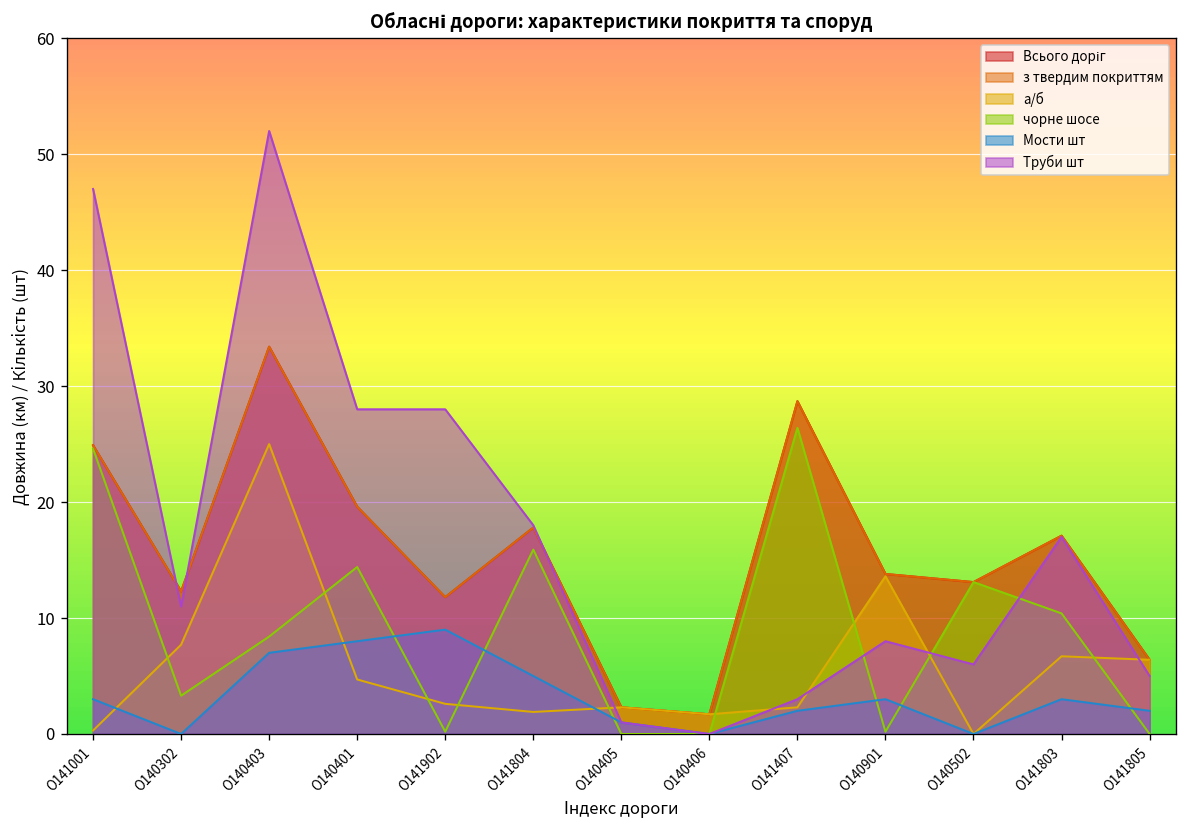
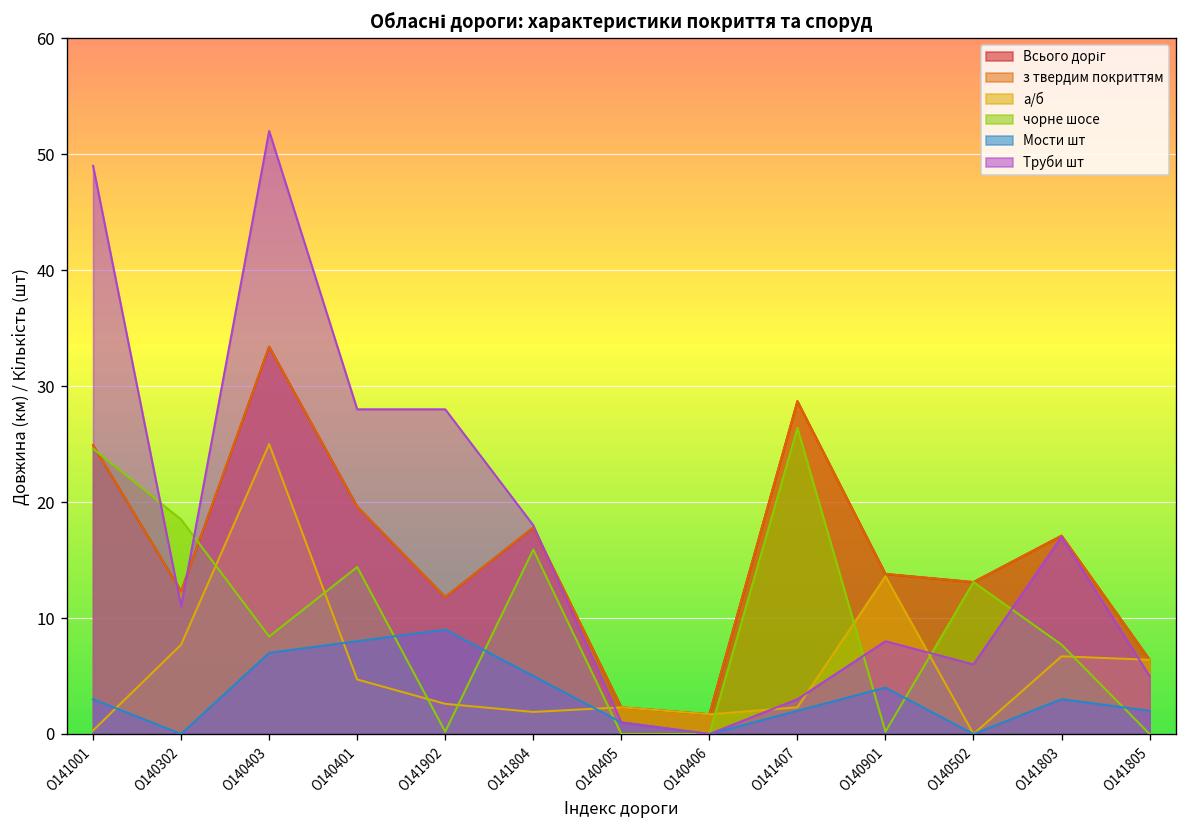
Труби шт, О141001: 47 -> 49
чорне шосе, О140302: 3 -> 19
Мости шт, О140901: 3 -> 4
чорне шосе, О141803: 10 -> 8
